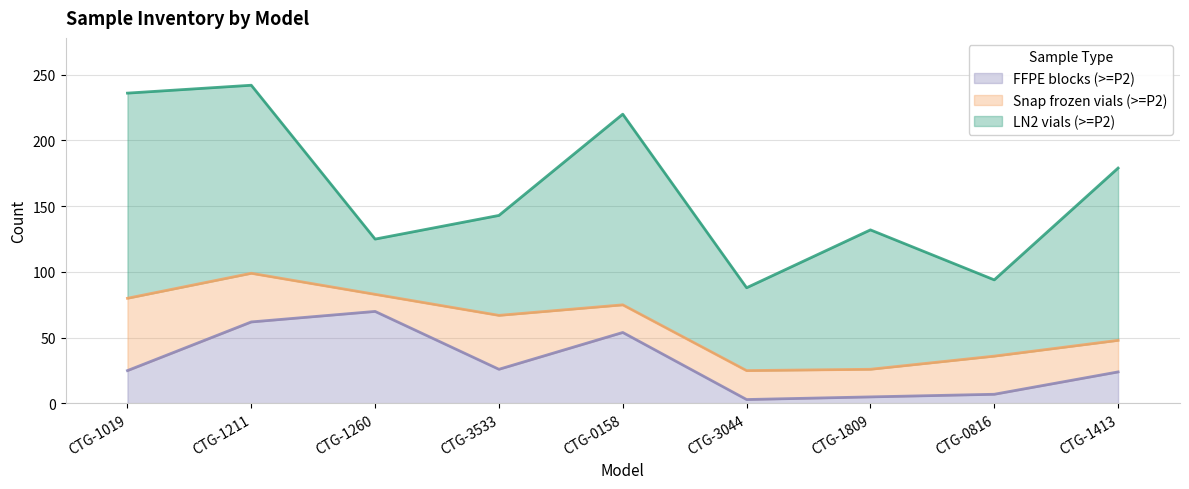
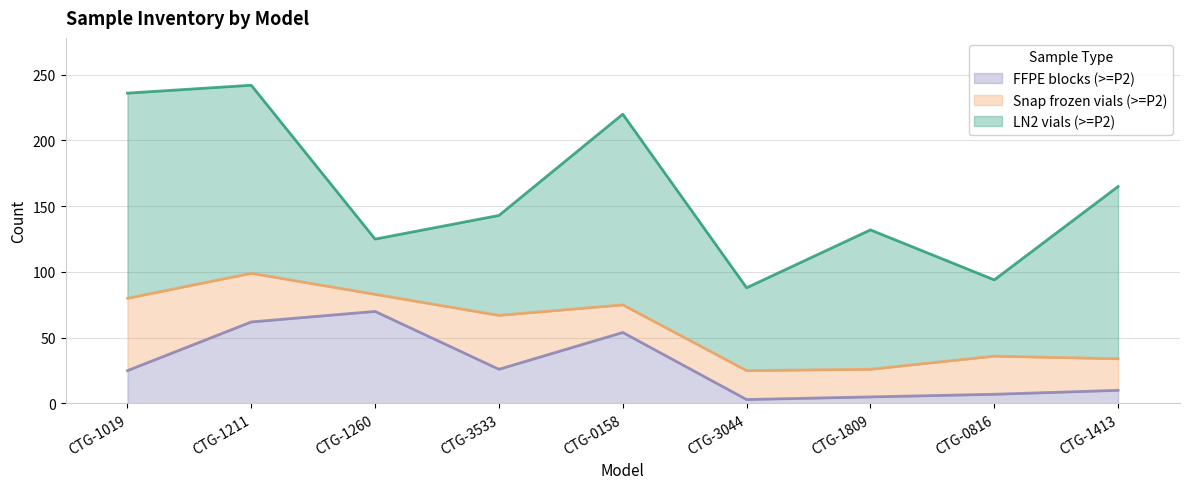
FFPE blocks (>=P2), CTG-1413: 24 -> 10
